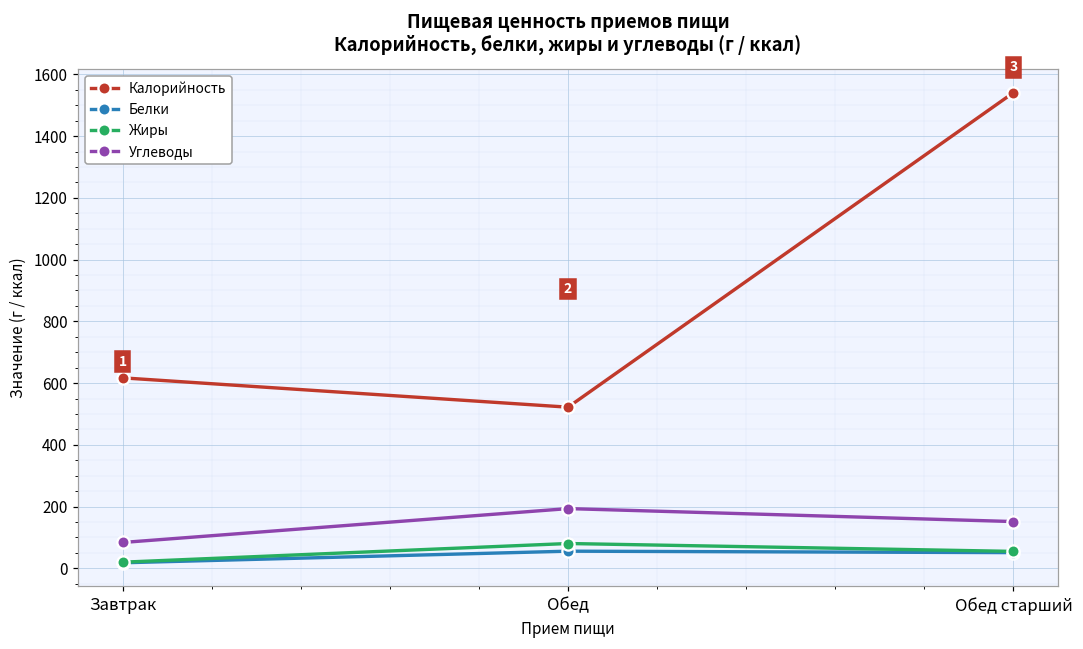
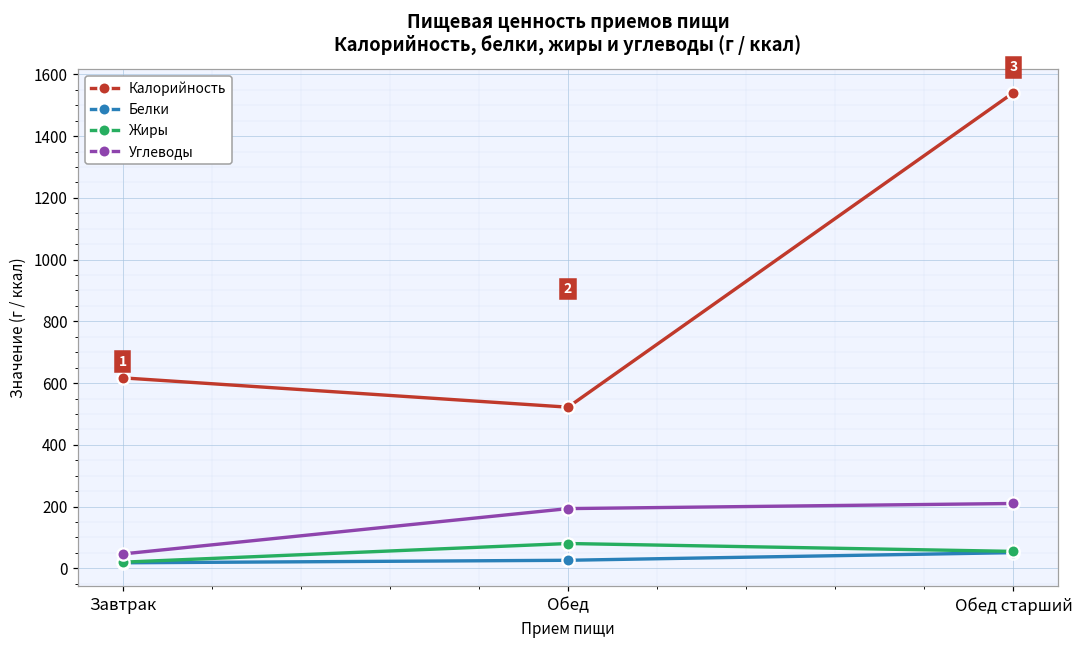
Углеводы, Завтрак: 80 -> 50
Белки, Обед: 60 -> 30
Углеводы, Обед старший: 150 -> 210
